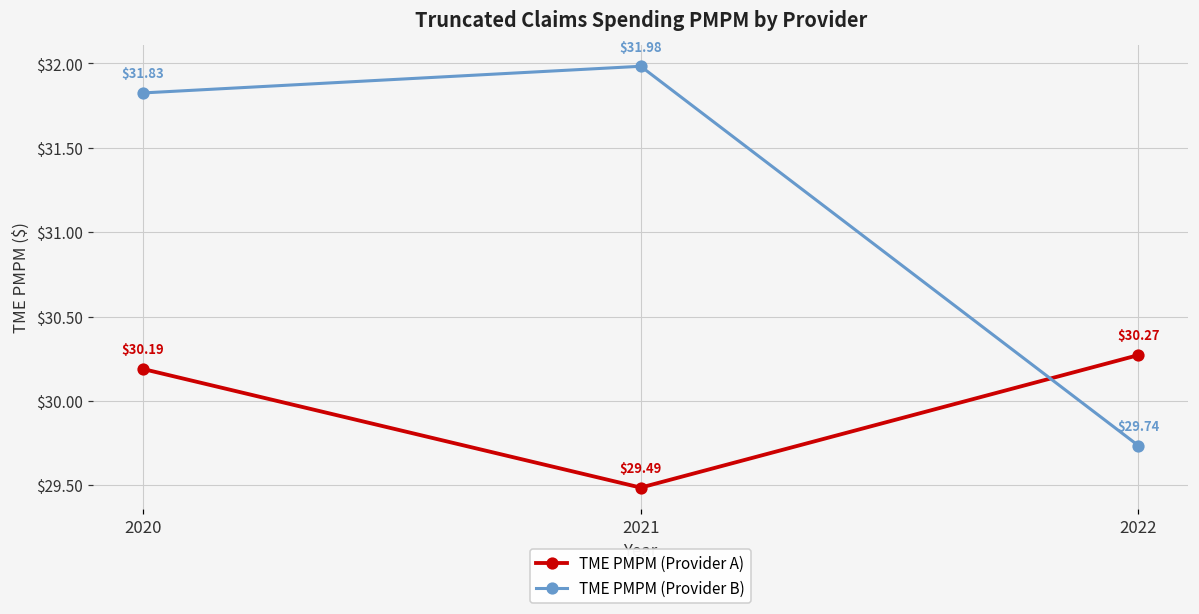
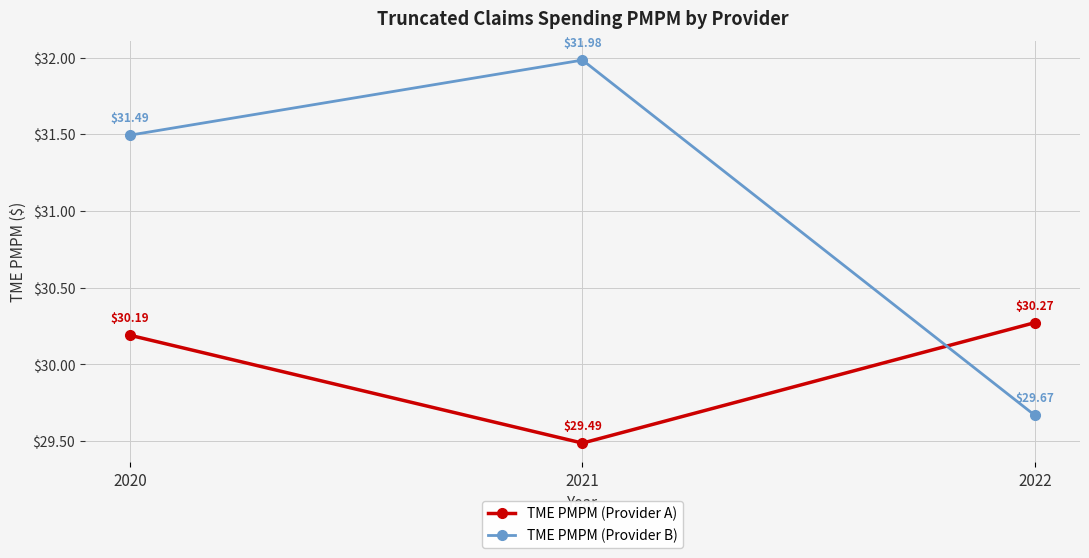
TME PMPM (Provider B), 2020: $31.83 -> $31.49
TME PMPM (Provider B), 2022: $29.74 -> $29.67
